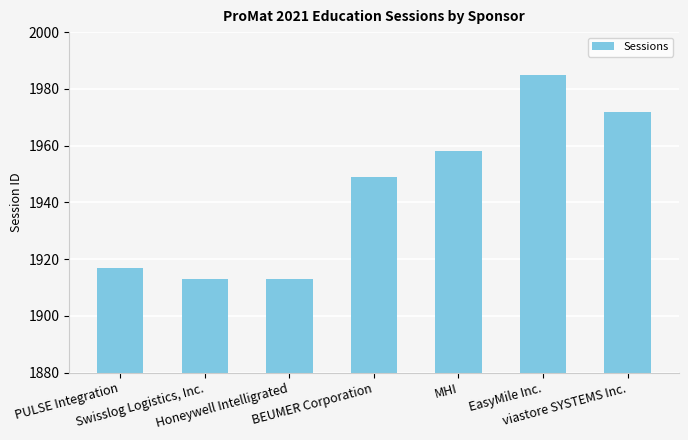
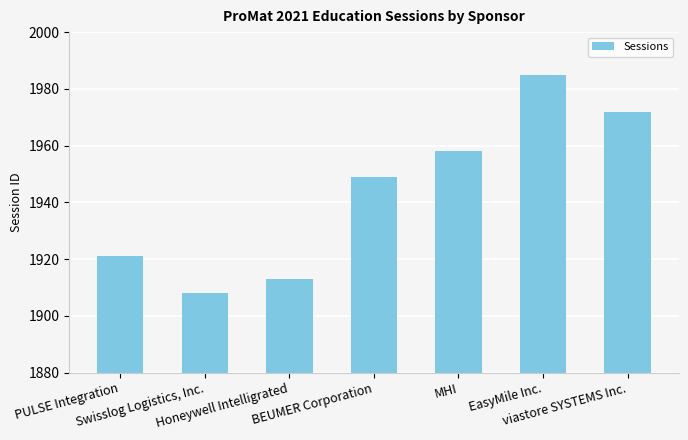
PULSE Integration: 1917 -> 1921
Swisslog Logistics, Inc.: 1913 -> 1908
